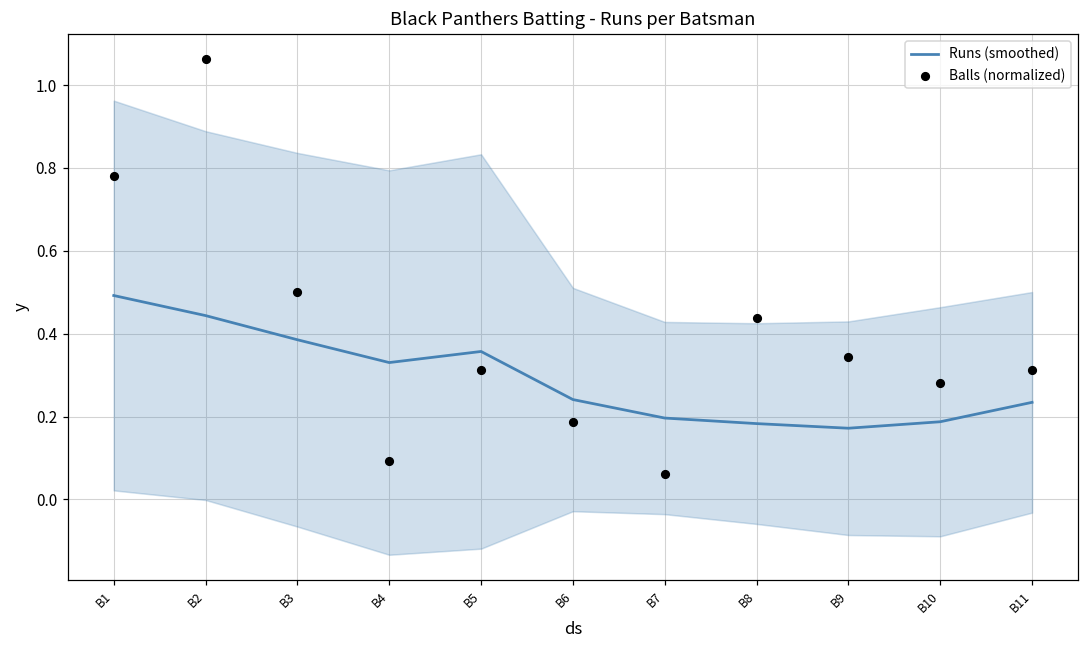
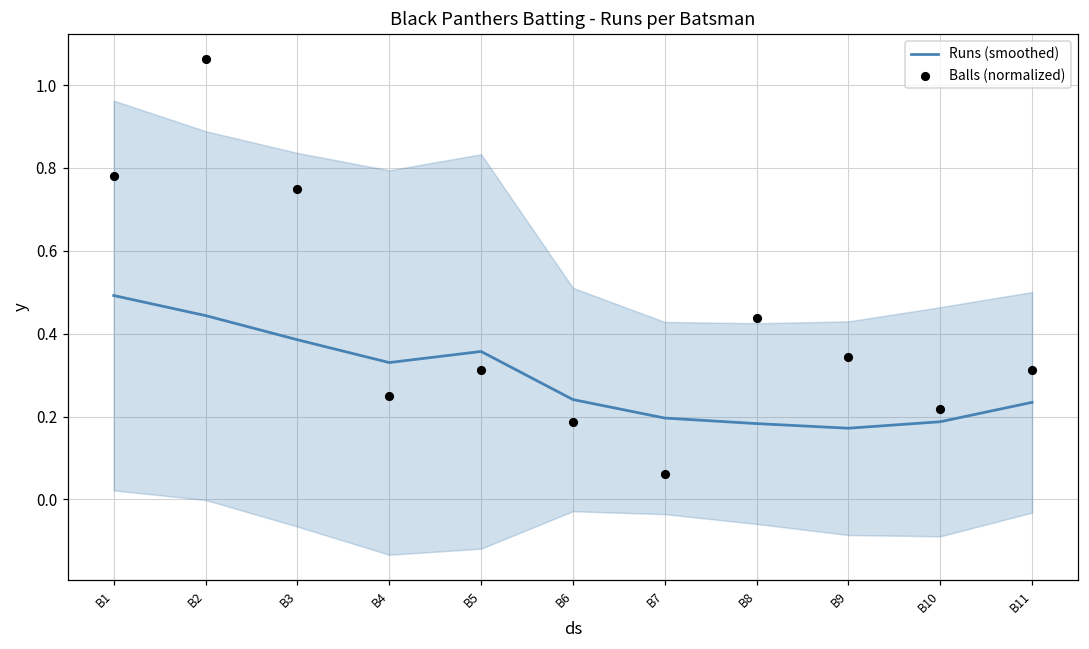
Balls (normalized), B3: 0.50 -> 0.75
Balls (normalized), B4: 0.09 -> 0.25
Balls (normalized), B10: 0.28 -> 0.22
